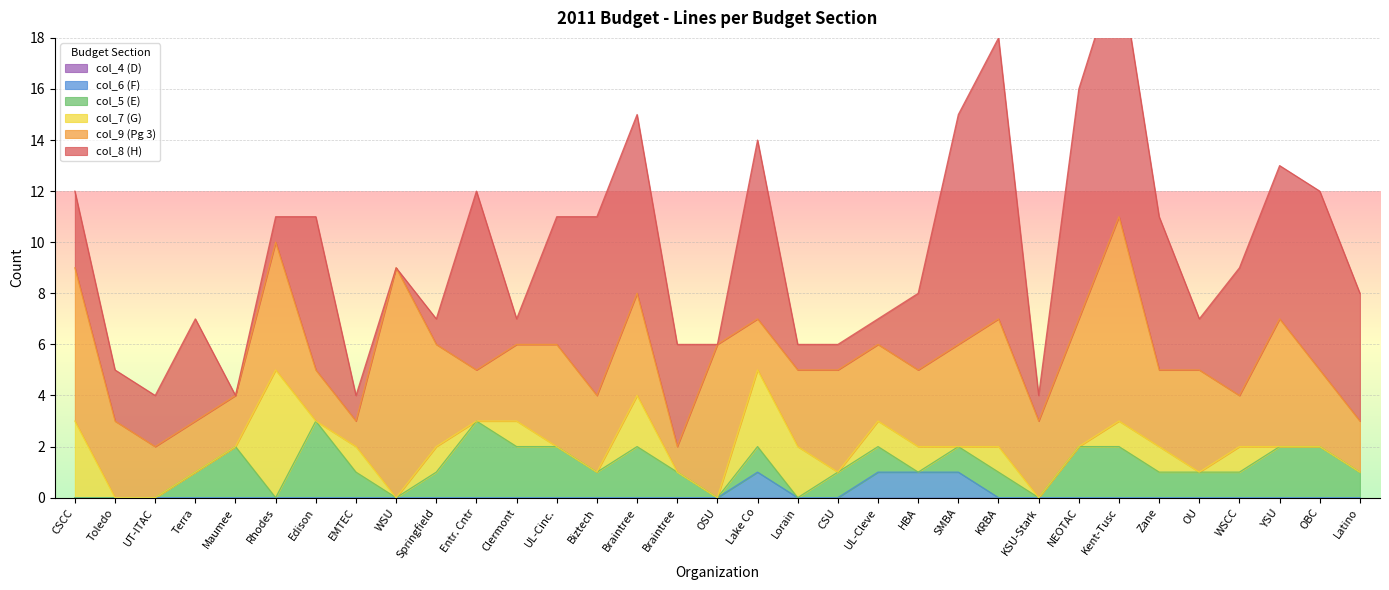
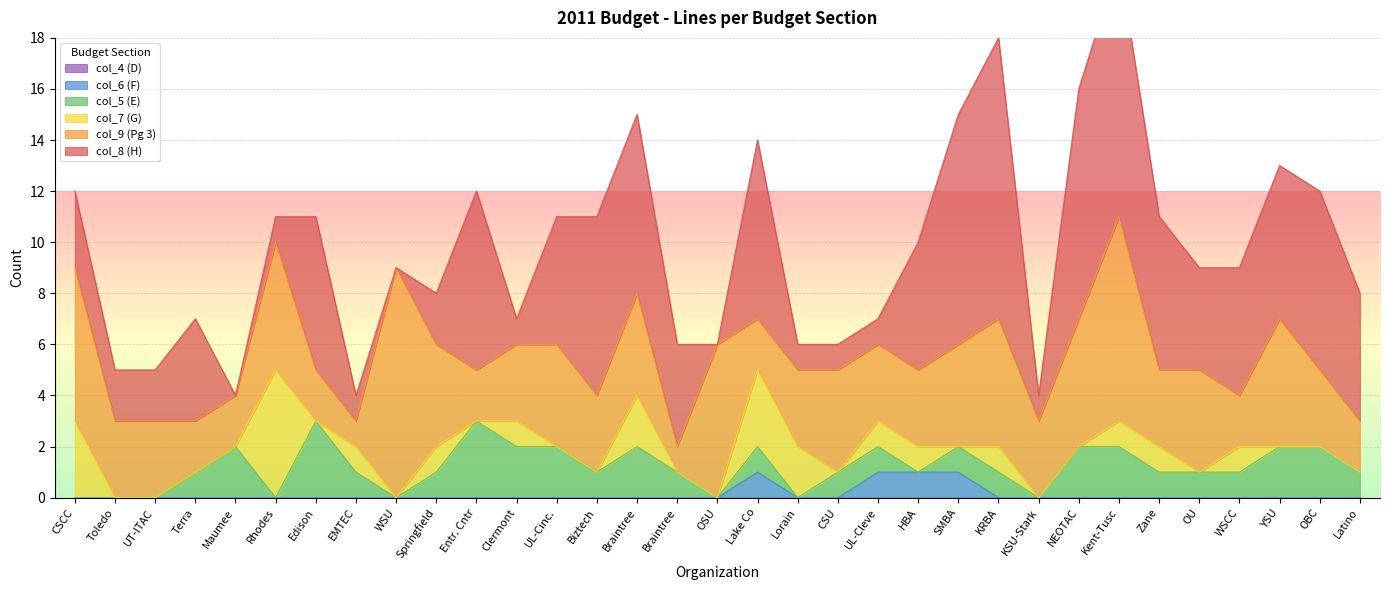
col_9 (Pg 3), UT-ITAC: 2 -> 3
col_8 (H), Springfield: 1 -> 2
col_8 (H), HBA: 3 -> 5
col_8 (H), OU: 2 -> 4
